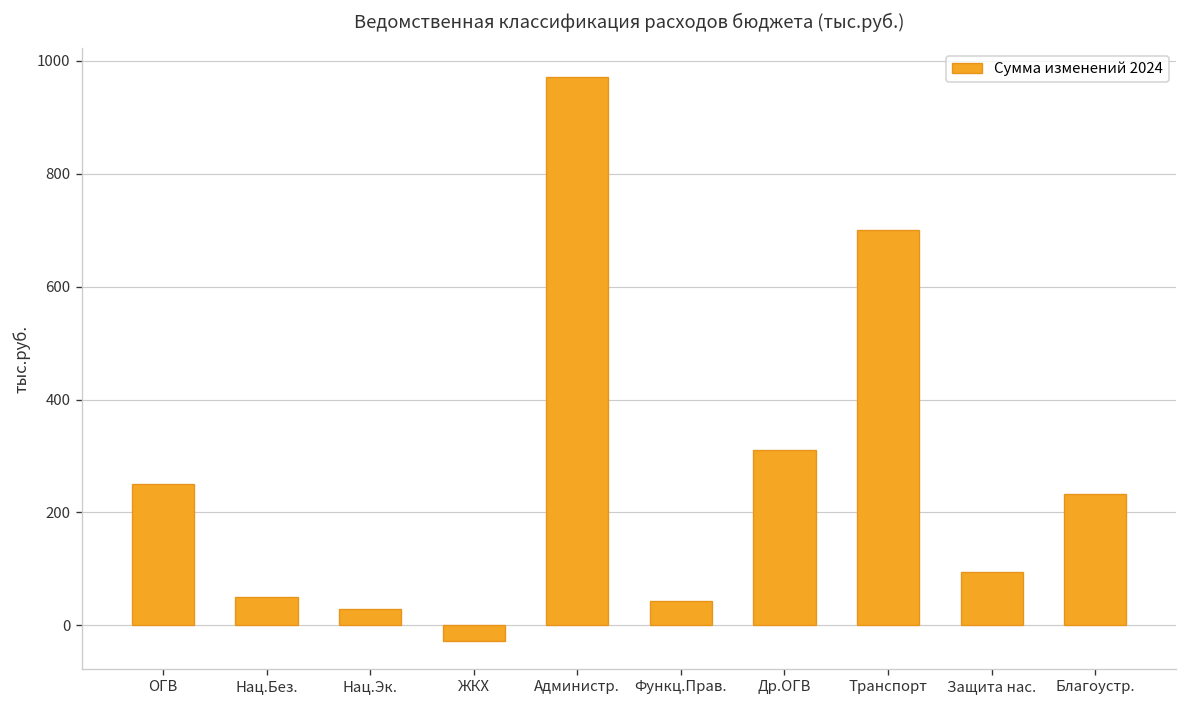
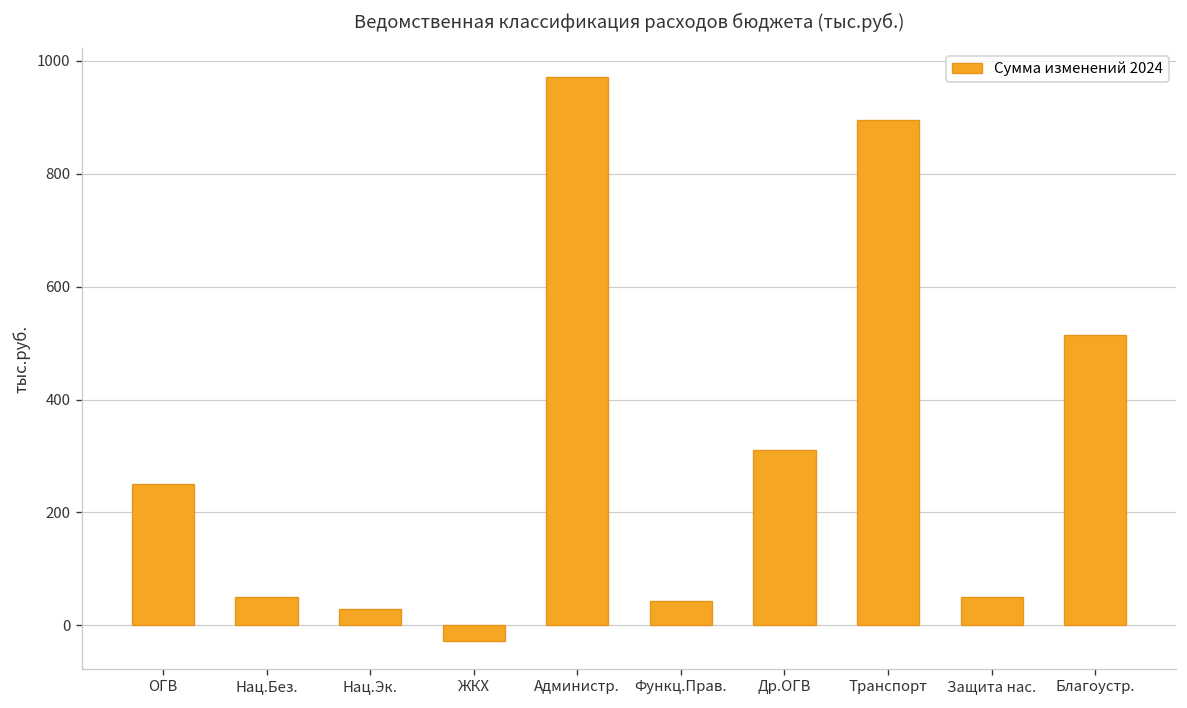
Транспорт: 700 -> 900
Защита нас.: 90 -> 50
Благоустр.: 230 -> 510
